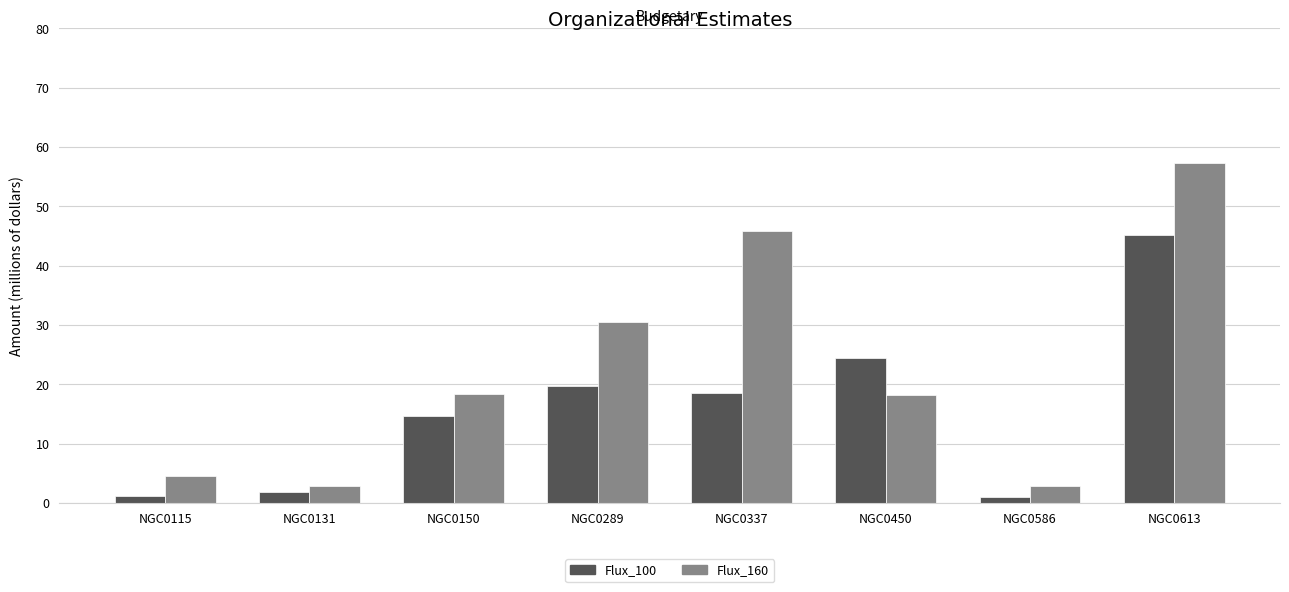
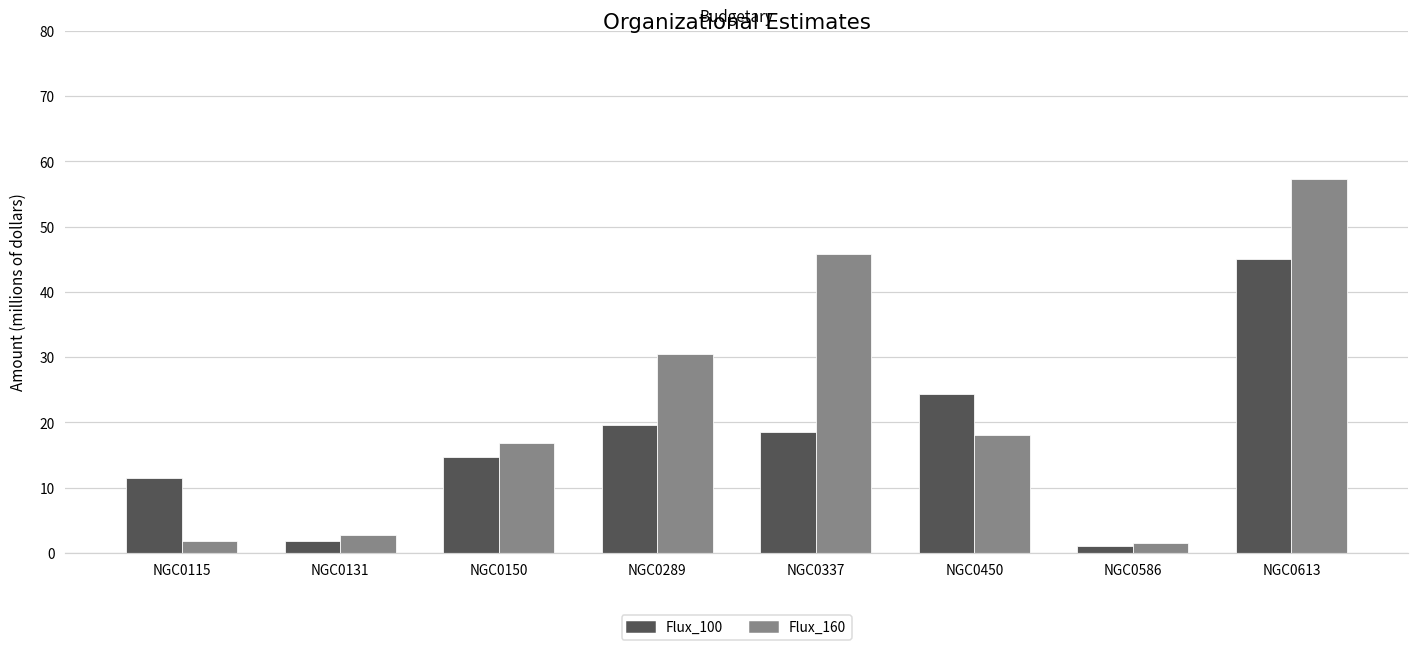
Flux_100, NGC0115: 1 -> 11
Flux_160, NGC0115: 5 -> 2
Flux_160, NGC0150: 18 -> 17
Flux_160, NGC0586: 3 -> 2
